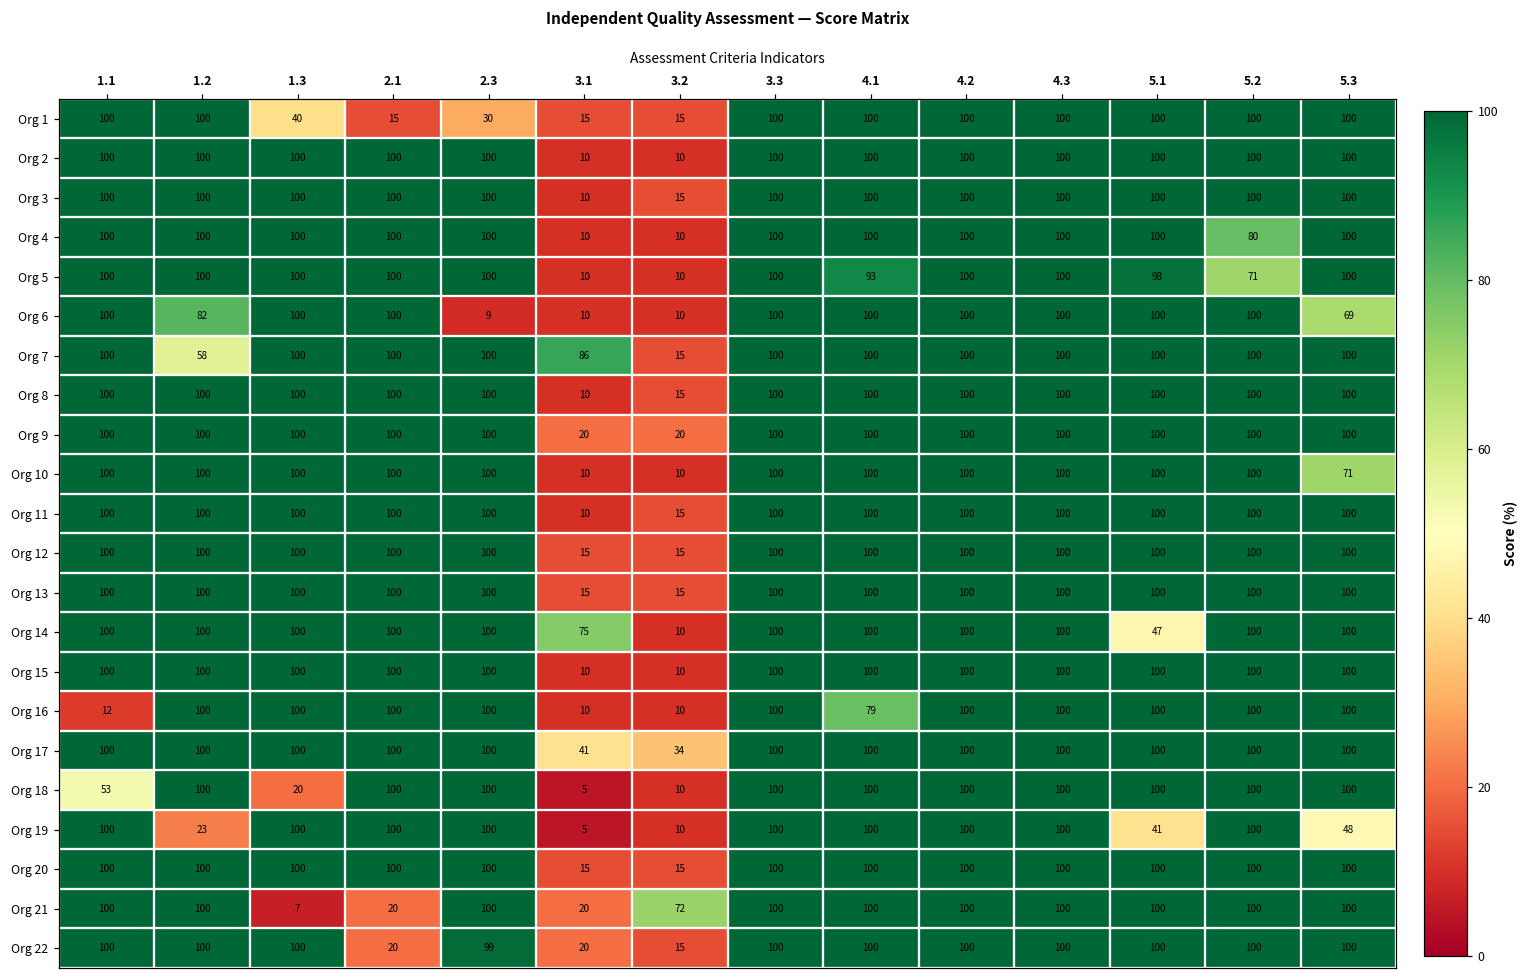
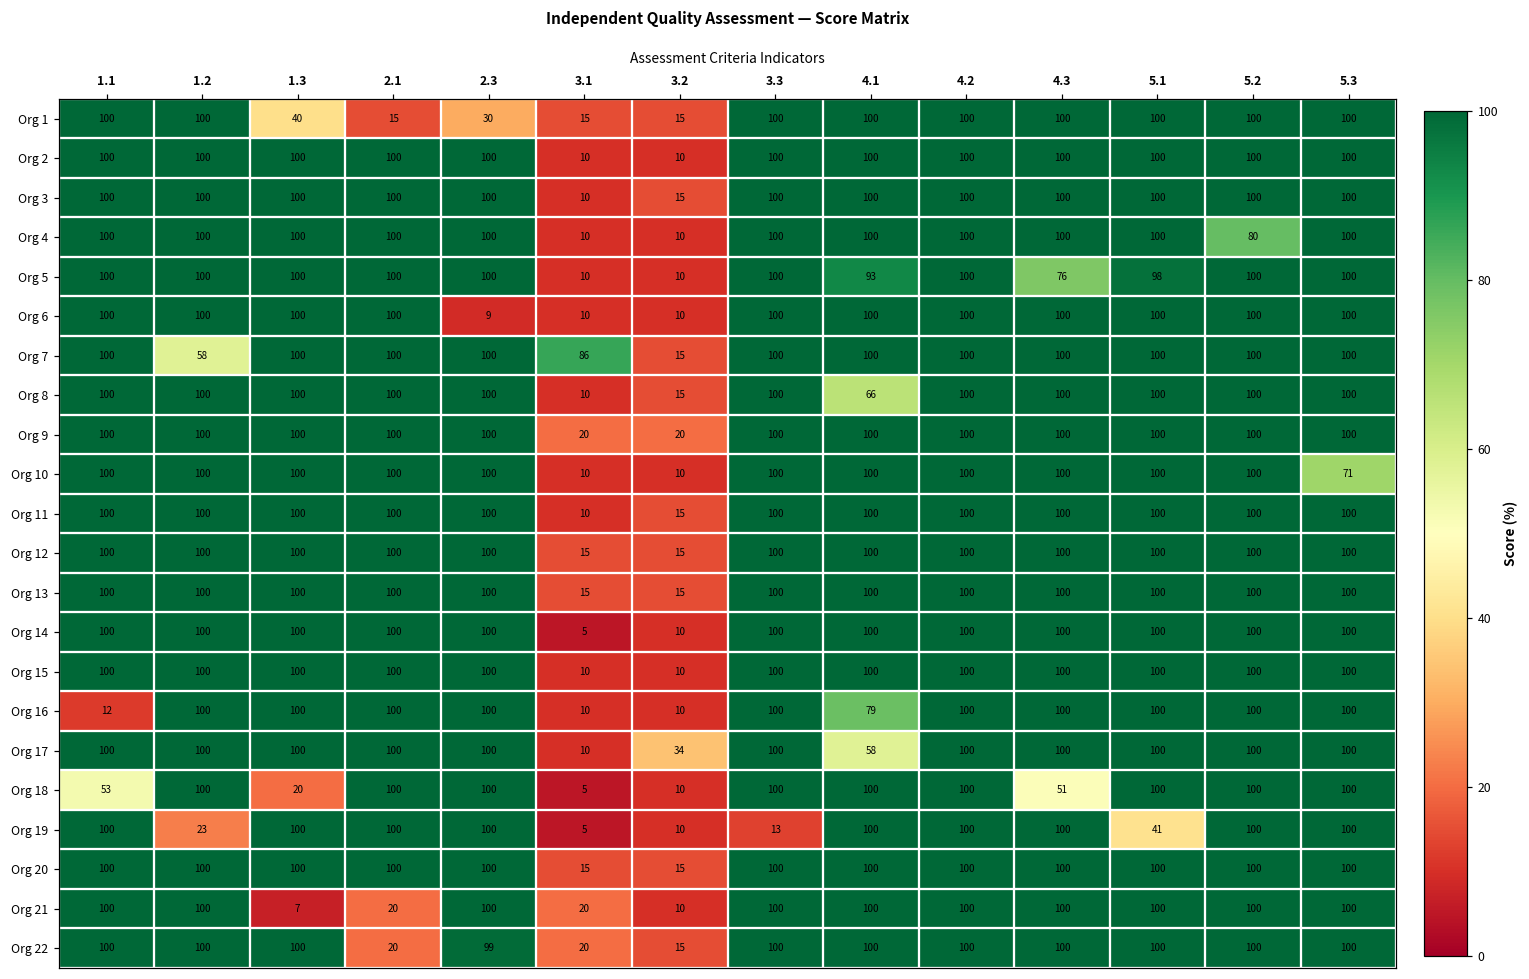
Org 5, 4.3: 100 -> 76
Org 5, 5.2: 71 -> 100
Org 6, 1.2: 82 -> 100
Org 6, 5.3: 69 -> 100
Org 8, 4.1: 100 -> 66
Org 14, 3.1: 75 -> 5
Org 14, 5.1: 47 -> 100
Org 17, 3.1: 41 -> 10
Org 17, 4.1: 100 -> 58
Org 18, 4.3: 100 -> 51
Org 19, 3.3: 100 -> 13
Org 19, 5.3: 48 -> 100
Org 21, 3.2: 72 -> 10
